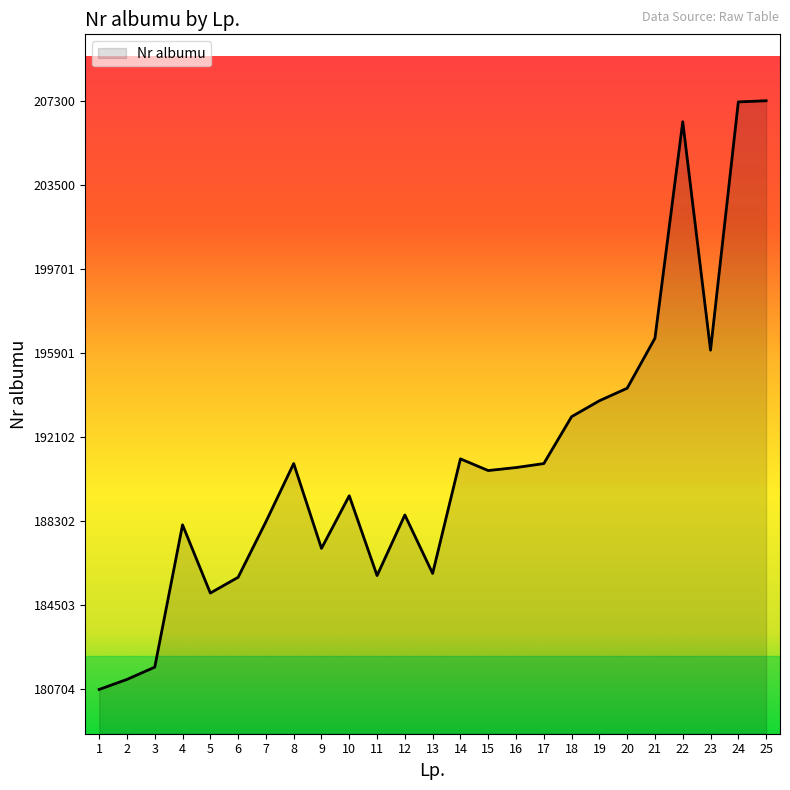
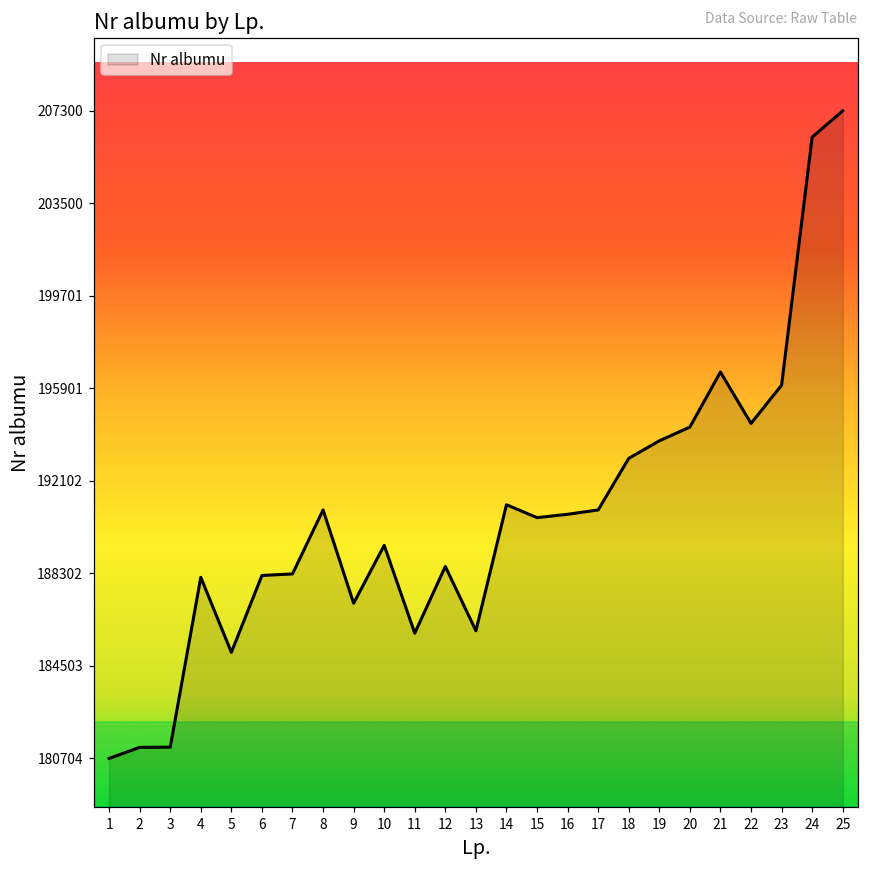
3: 181700 -> 181200
6: 185800 -> 188200
22: 206400 -> 194500
24: 207200 -> 206200
